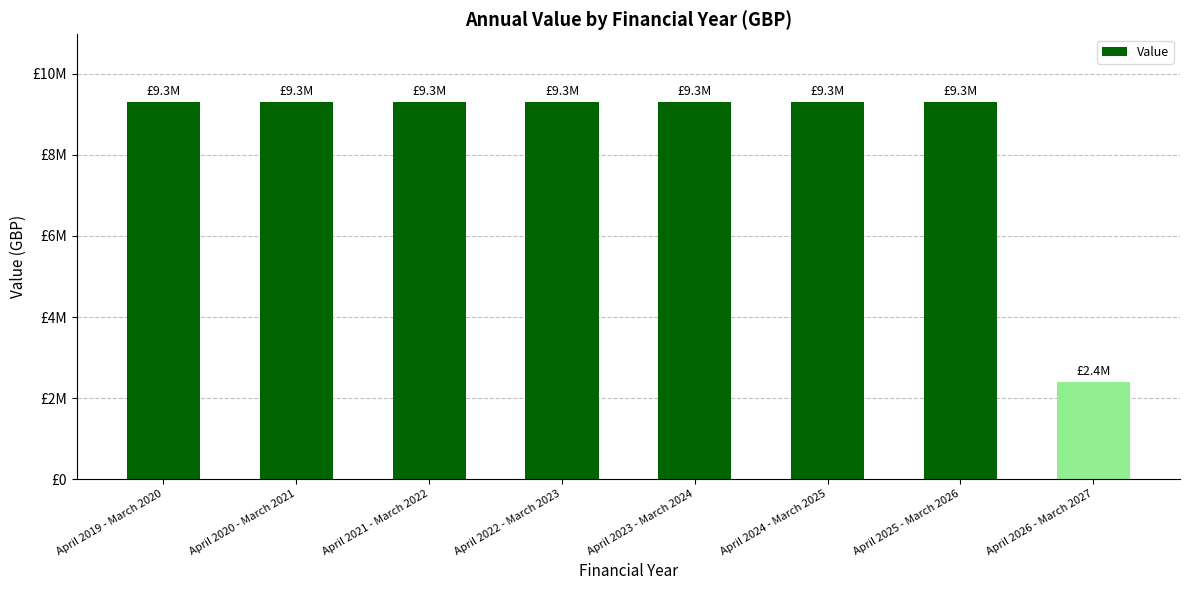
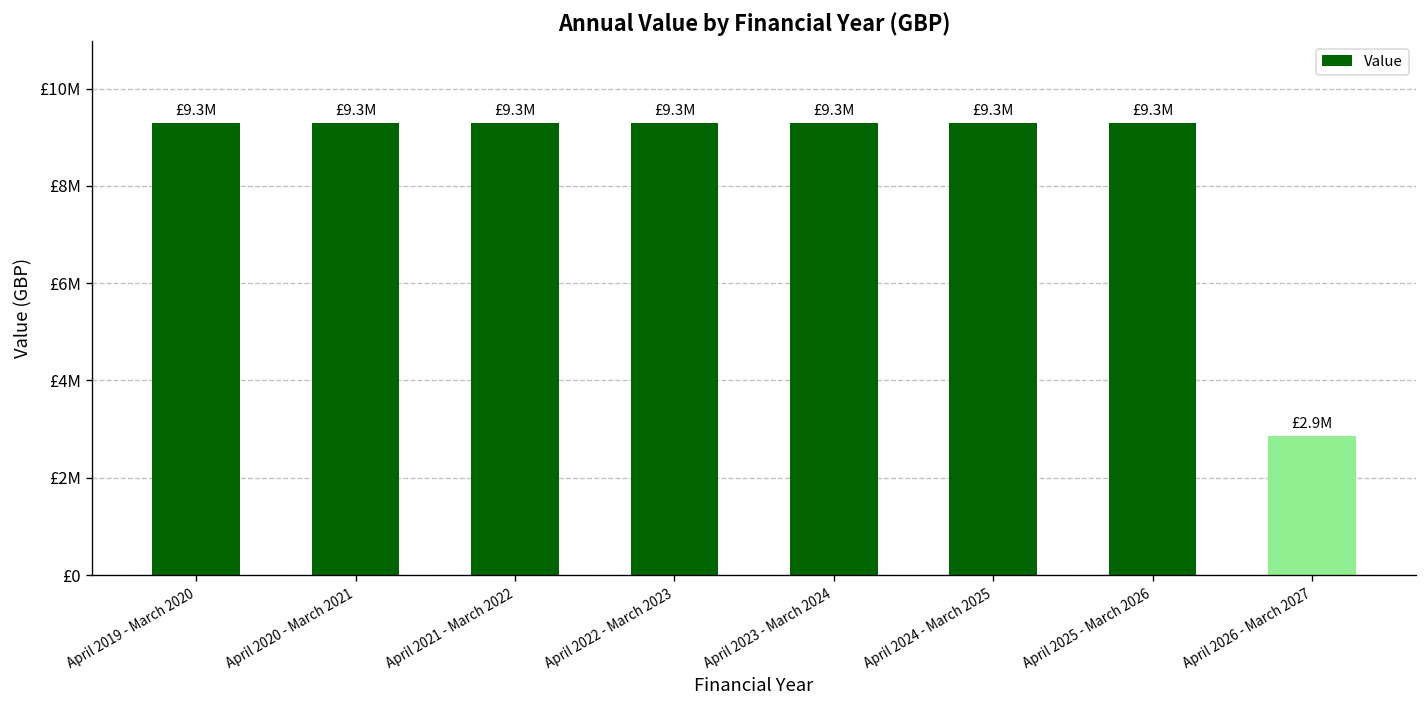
April 2026 - March 2027: £2.4M -> £2.9M
